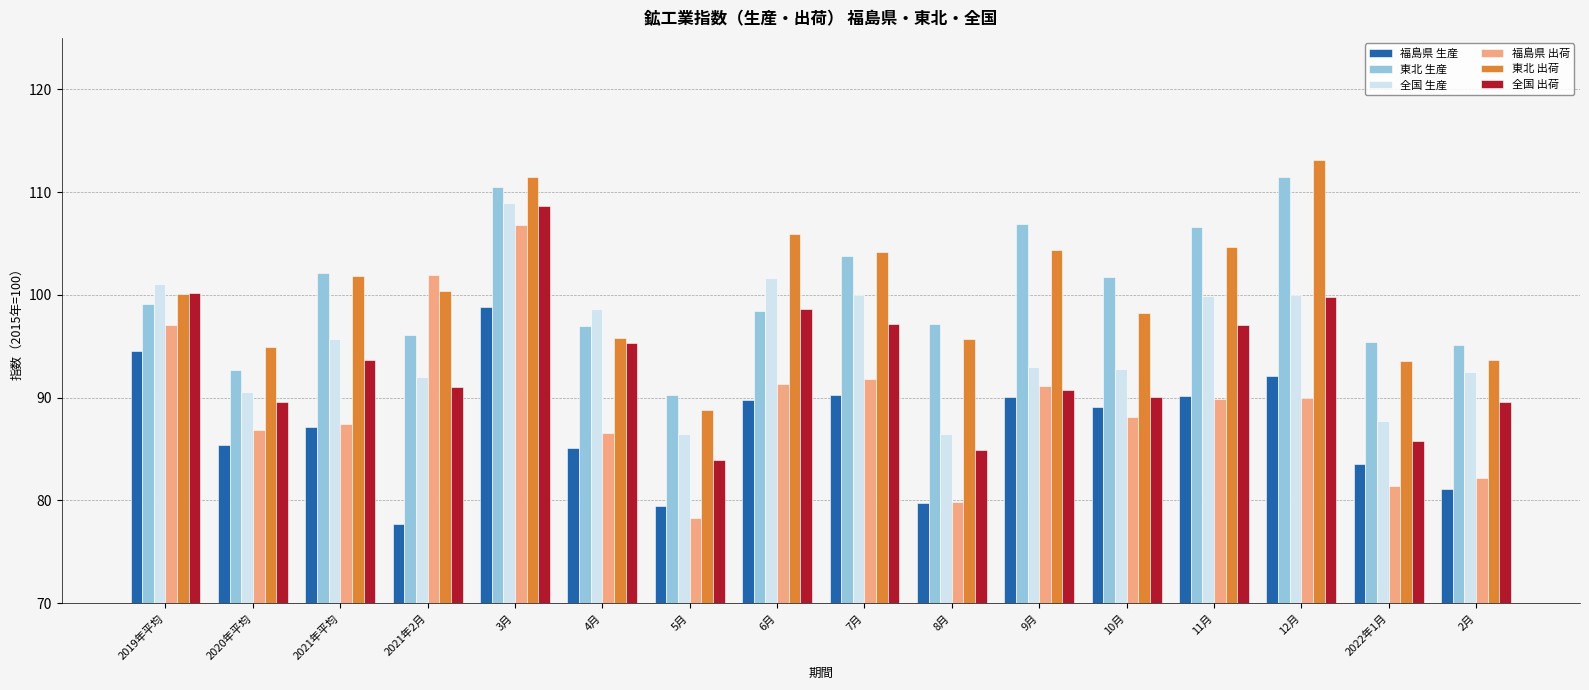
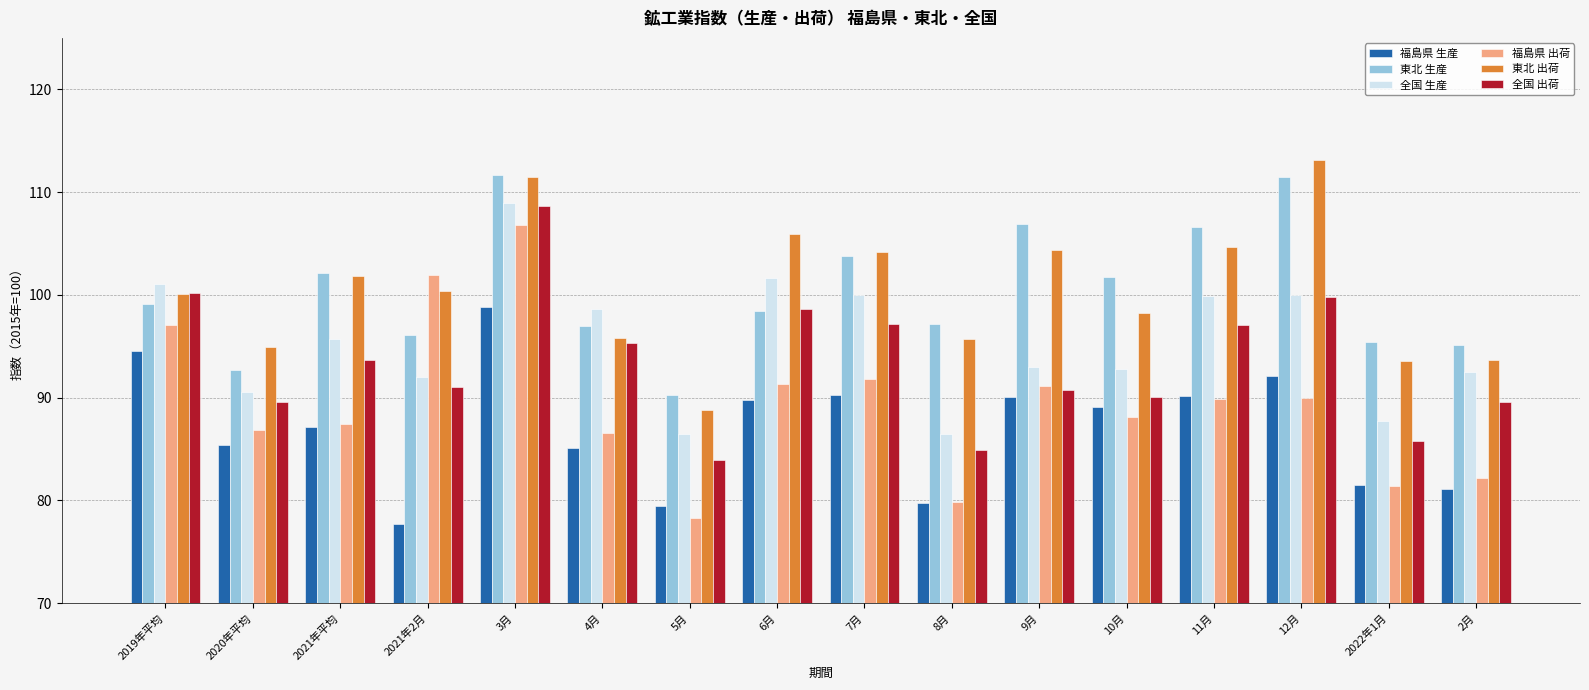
東北 生産, 3月: 110.5 -> 111.7
福島県 生産, 2022年1月: 83.5 -> 81.5
